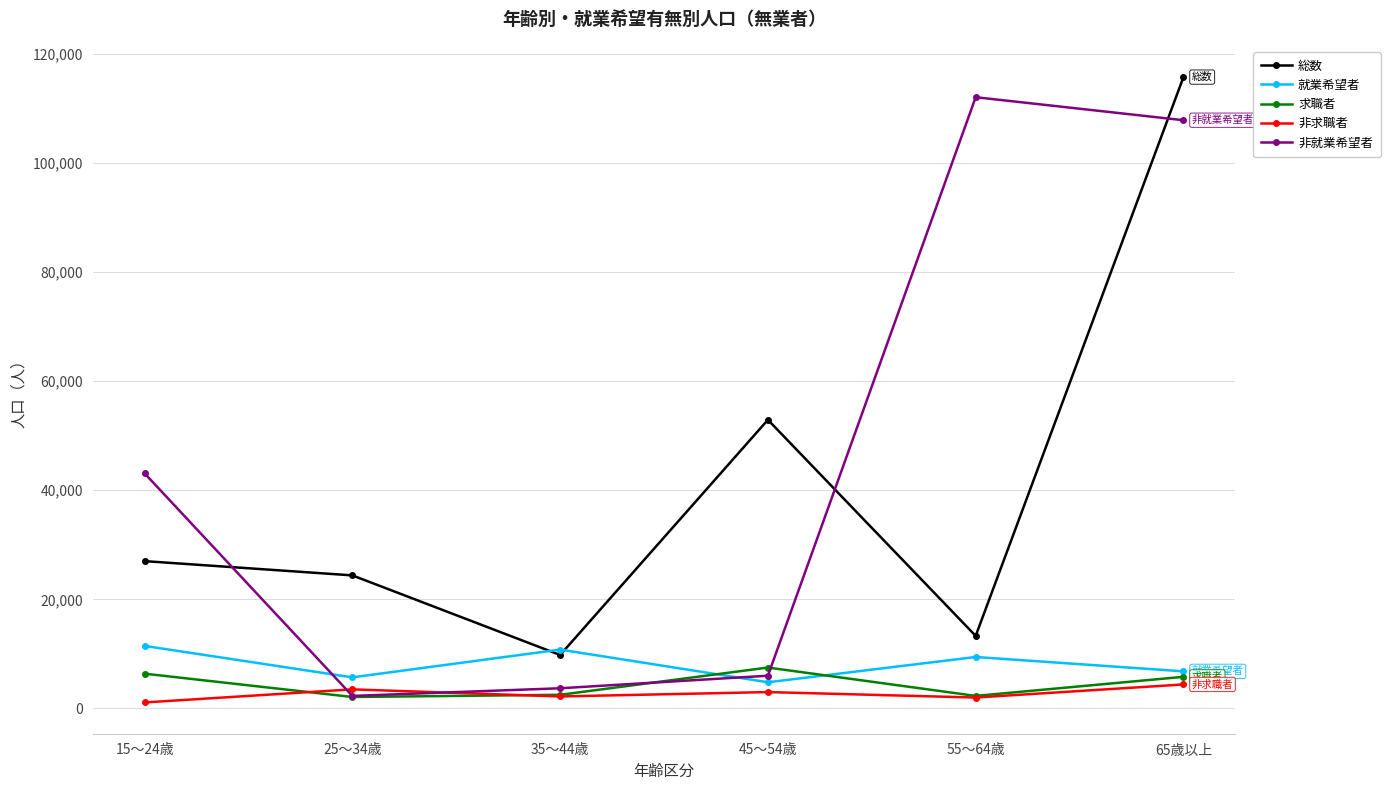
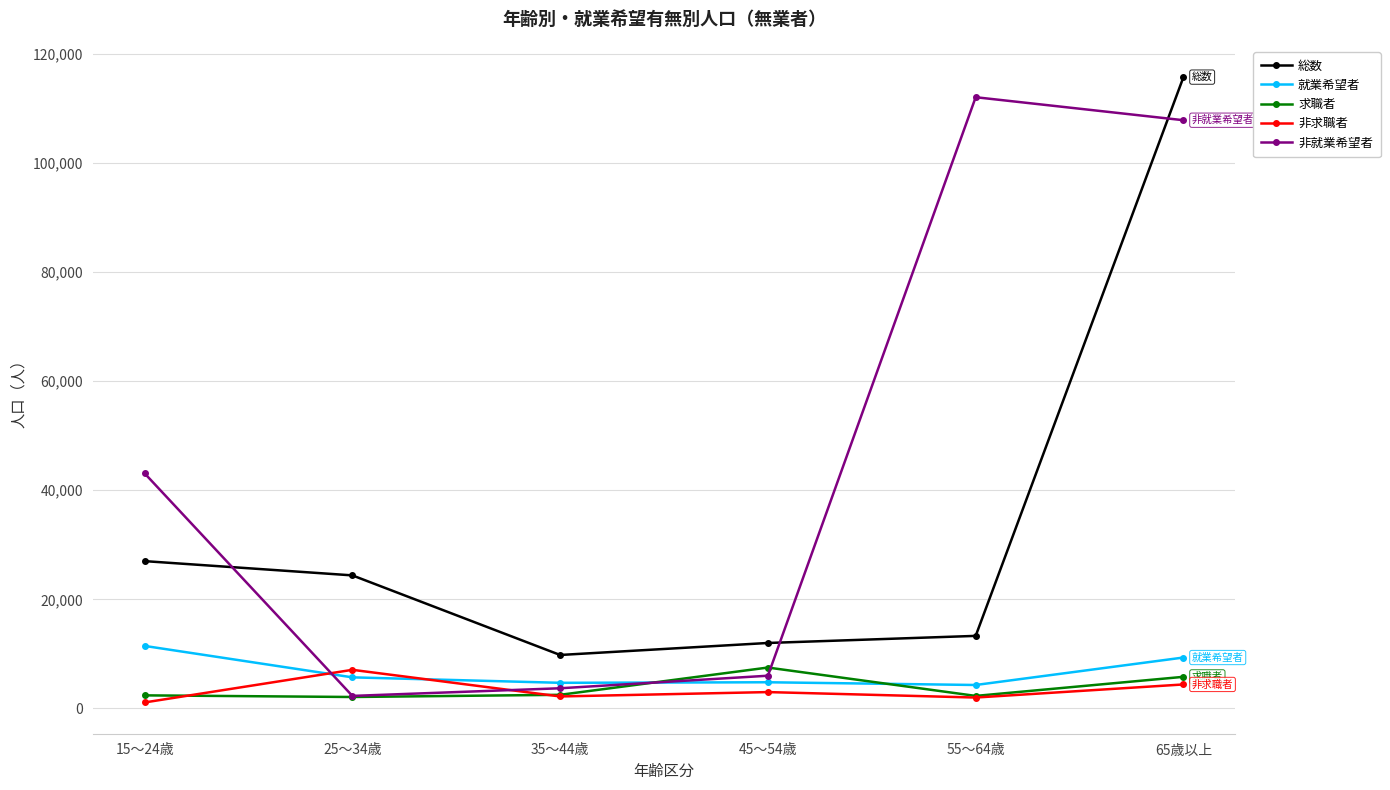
求職者, 15～24歳: 6,000 -> 2,000
非求職者, 25～34歳: 4,000 -> 7,000
就業希望者, 35～44歳: 11,000 -> 5,000
総数, 45～54歳: 53,000 -> 12,000
就業希望者, 55～64歳: 9,000 -> 4,000
就業希望者, 65歳以上: 7,000 -> 9,000
